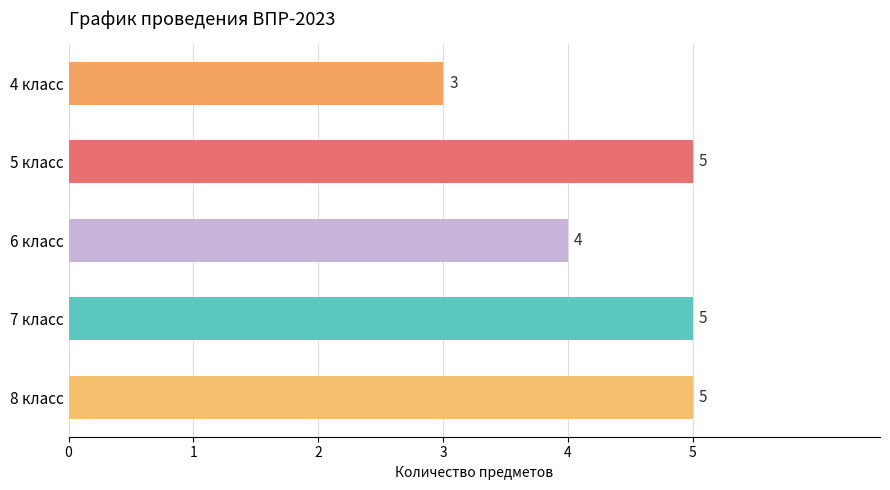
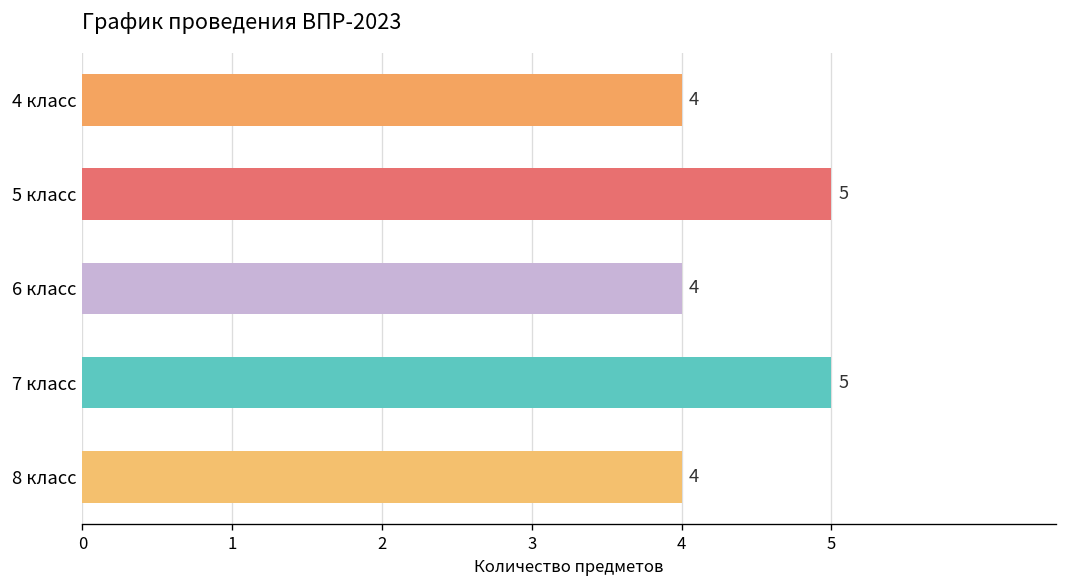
4 класс: 3 -> 4
8 класс: 5 -> 4
